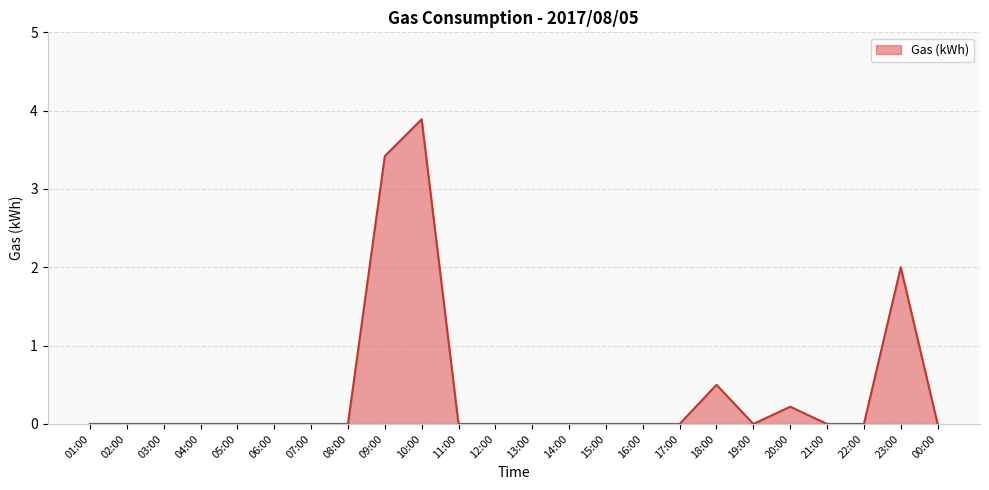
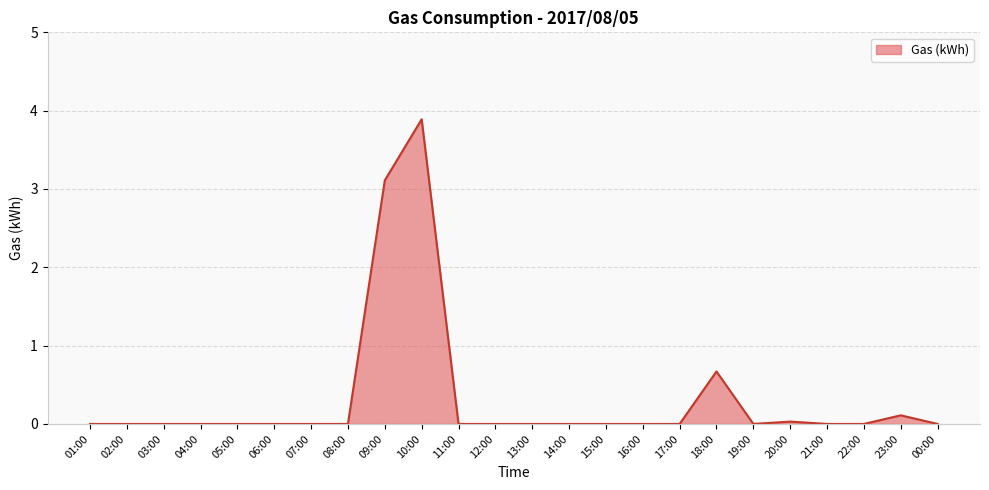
09:00: 3.4 -> 3.1
18:00: 0.5 -> 0.7
20:00: 0.2 -> 0.0
23:00: 2.0 -> 0.1
